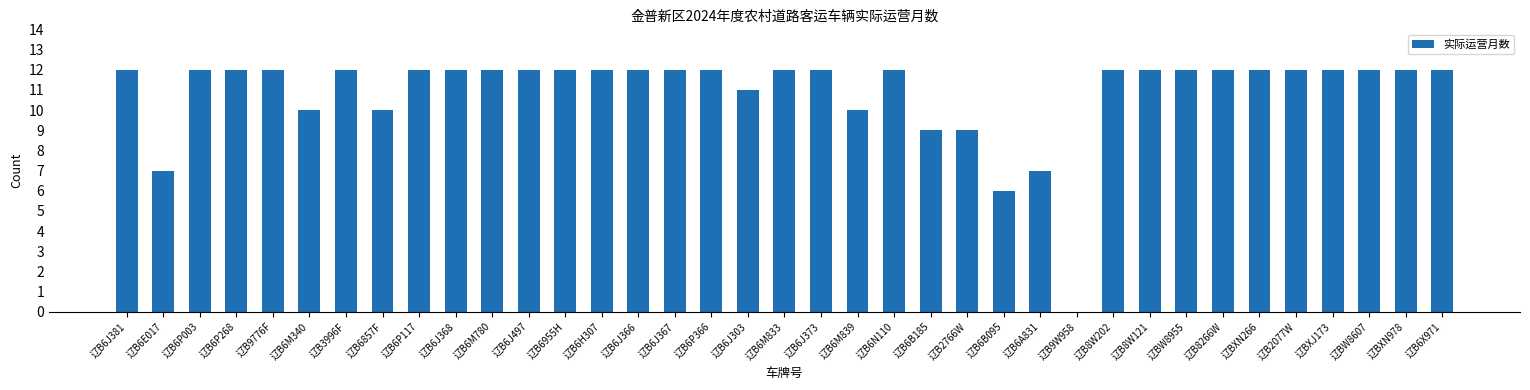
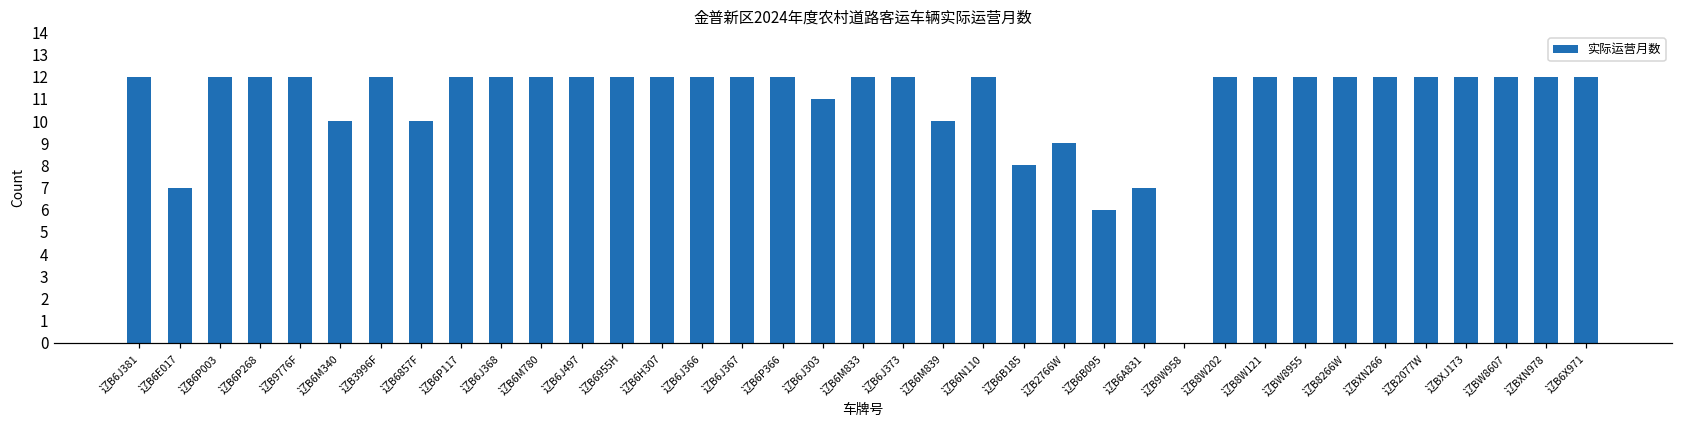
辽B6B185: 9 -> 8
